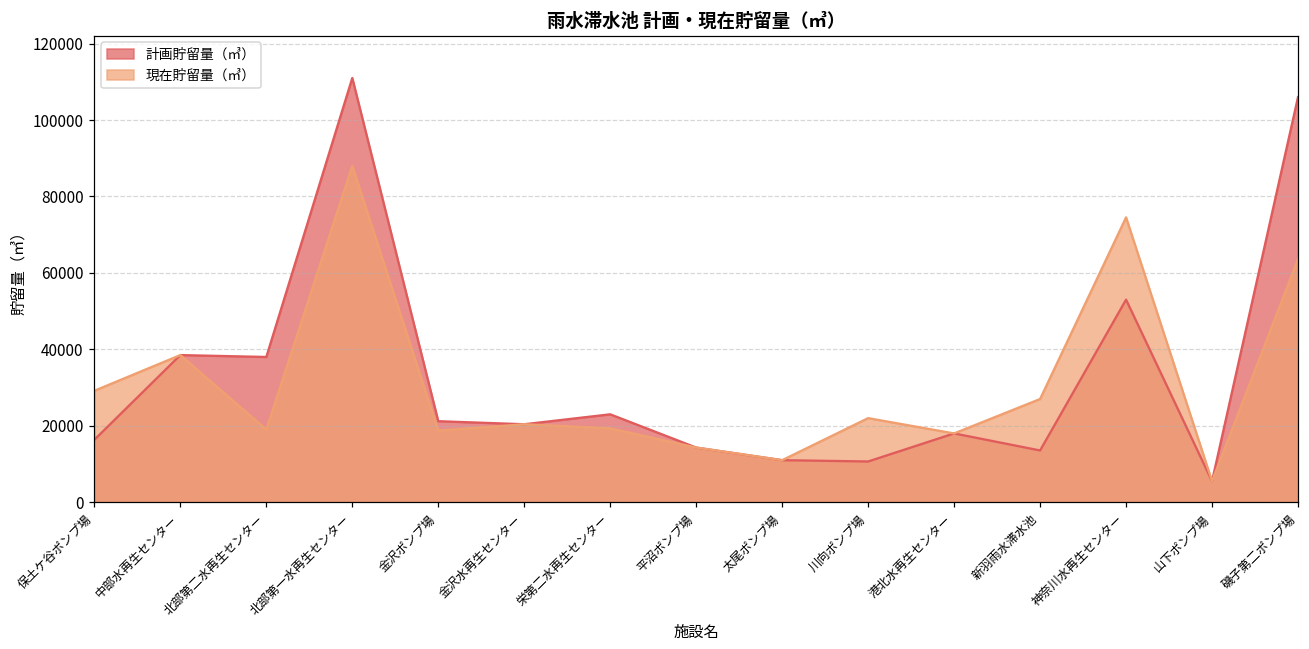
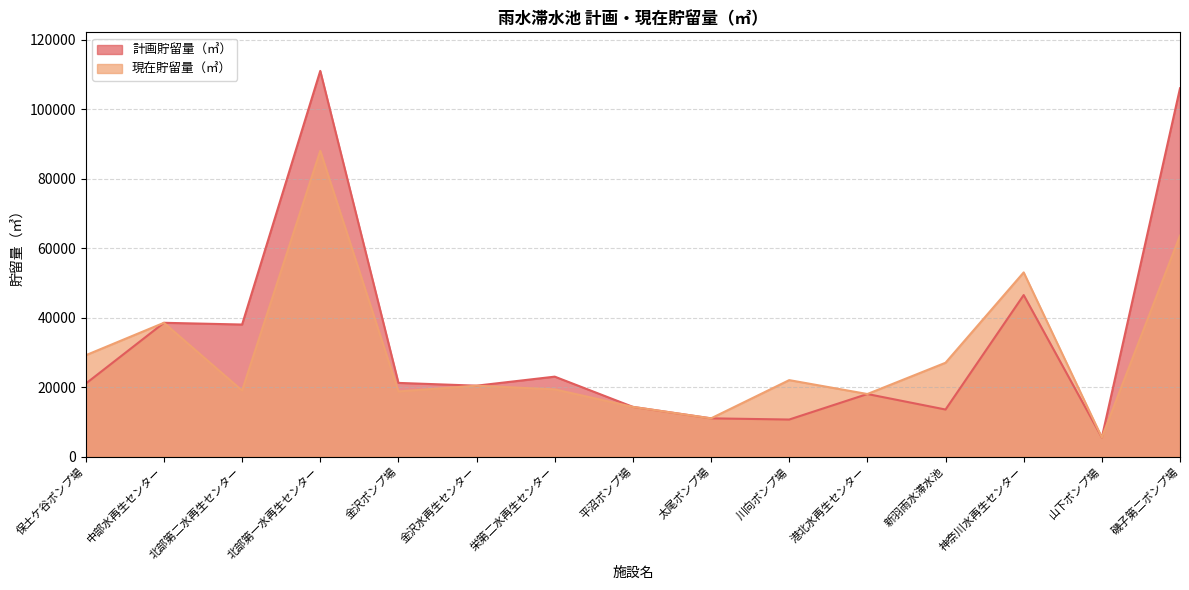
計画貯留量（㎥）, 保土ケ谷ポンプ場: 16000 -> 21000
計画貯留量（㎥）, 神奈川水再生センター: 53000 -> 46000
現在貯留量（㎥）, 神奈川水再生センター: 75000 -> 53000
